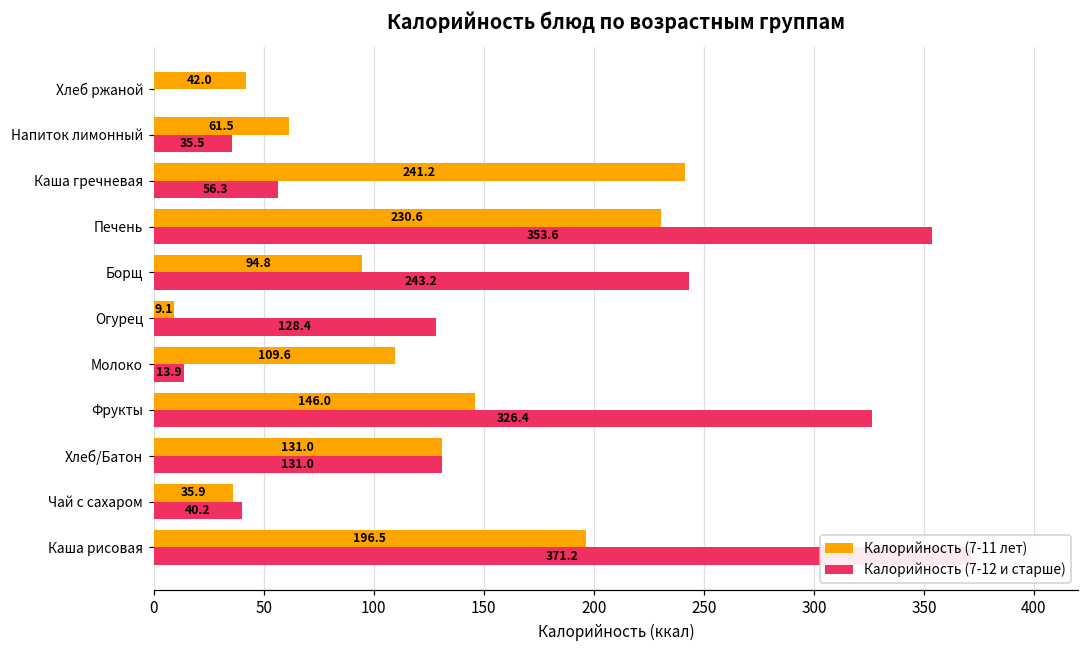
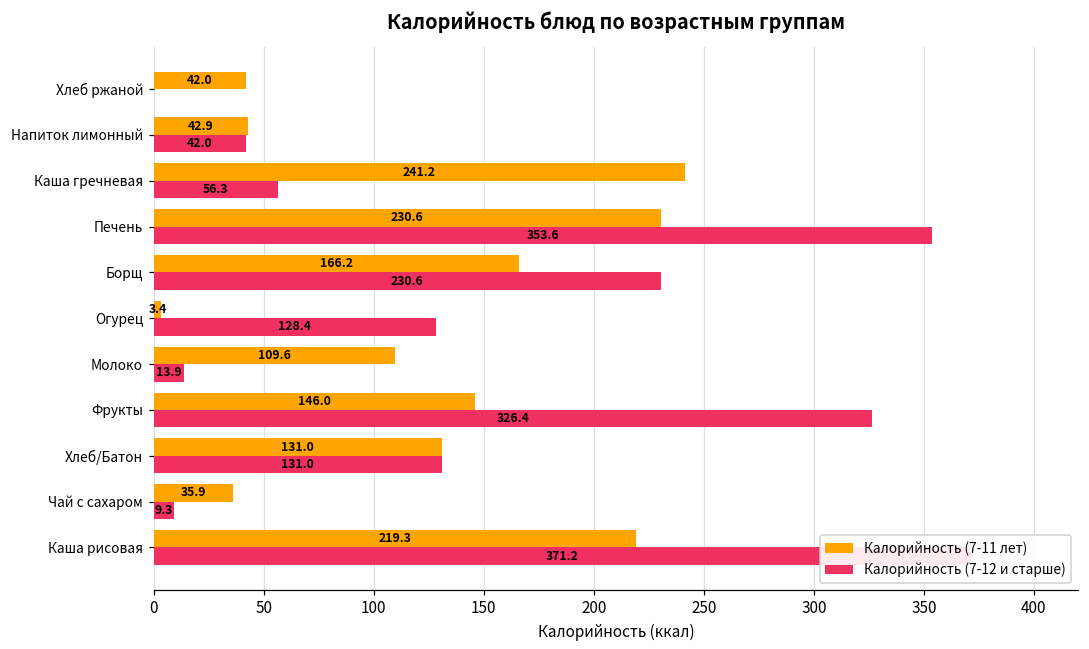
Калорийность (7-11 лет), Напиток лимонный: 61.5 -> 42.9
Калорийность (7-12 и старше), Напиток лимонный: 35.5 -> 42.0
Калорийность (7-11 лет), Борщ: 94.8 -> 166.2
Калорийность (7-12 и старше), Борщ: 243.2 -> 230.6
Калорийность (7-11 лет), Огурец: 9.1 -> 3.4
Калорийность (7-12 и старше), Чай с сахаром: 40.2 -> 9.3
Калорийность (7-11 лет), Каша рисовая: 196.5 -> 219.3
